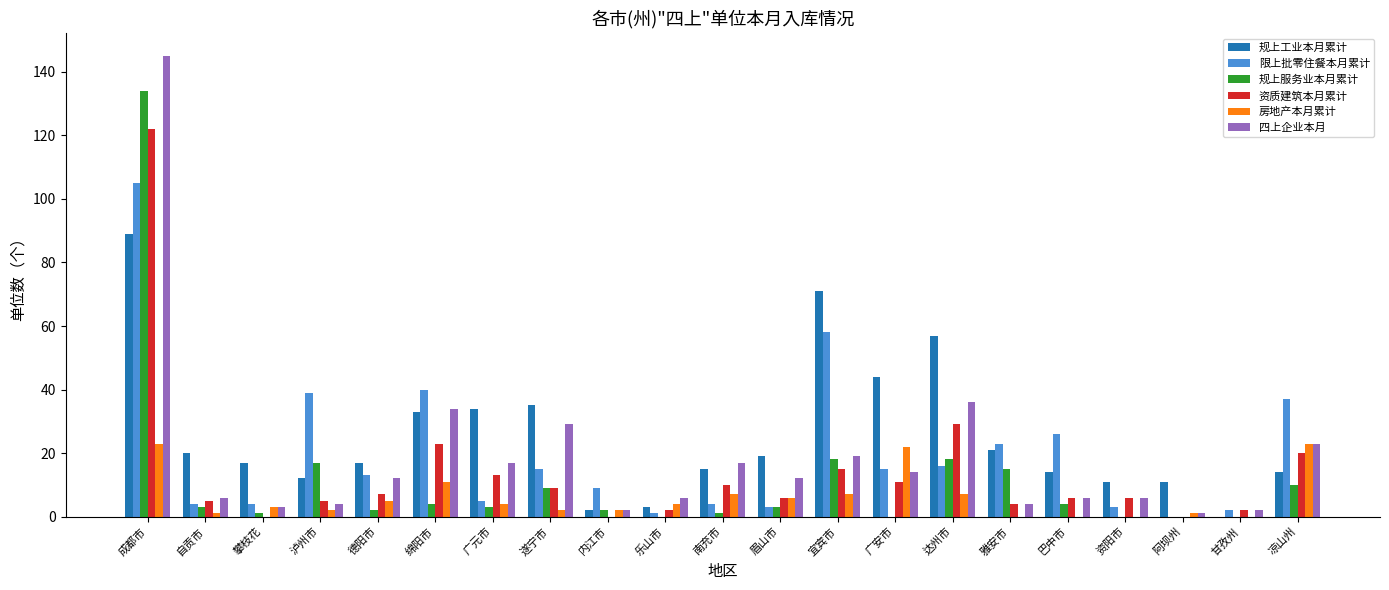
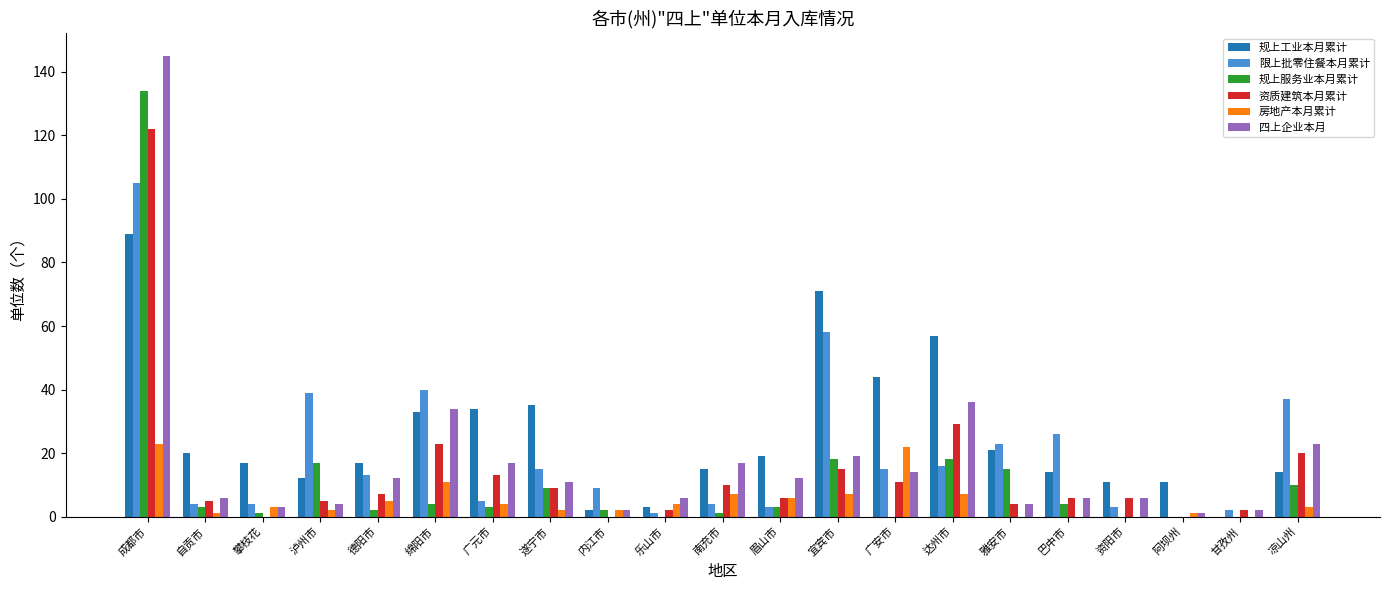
四上企业本月, 遂宁市: 29 -> 11
房地产本月累计, 凉山州: 23 -> 3
